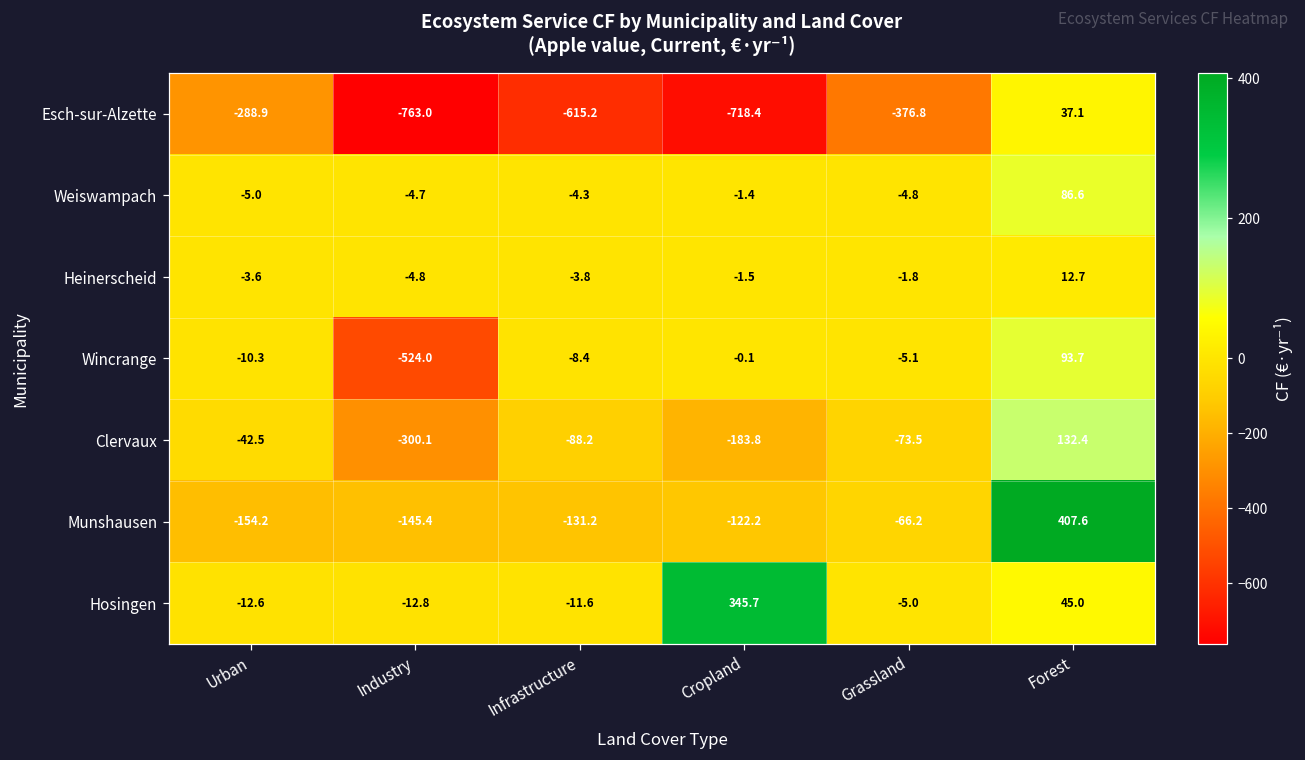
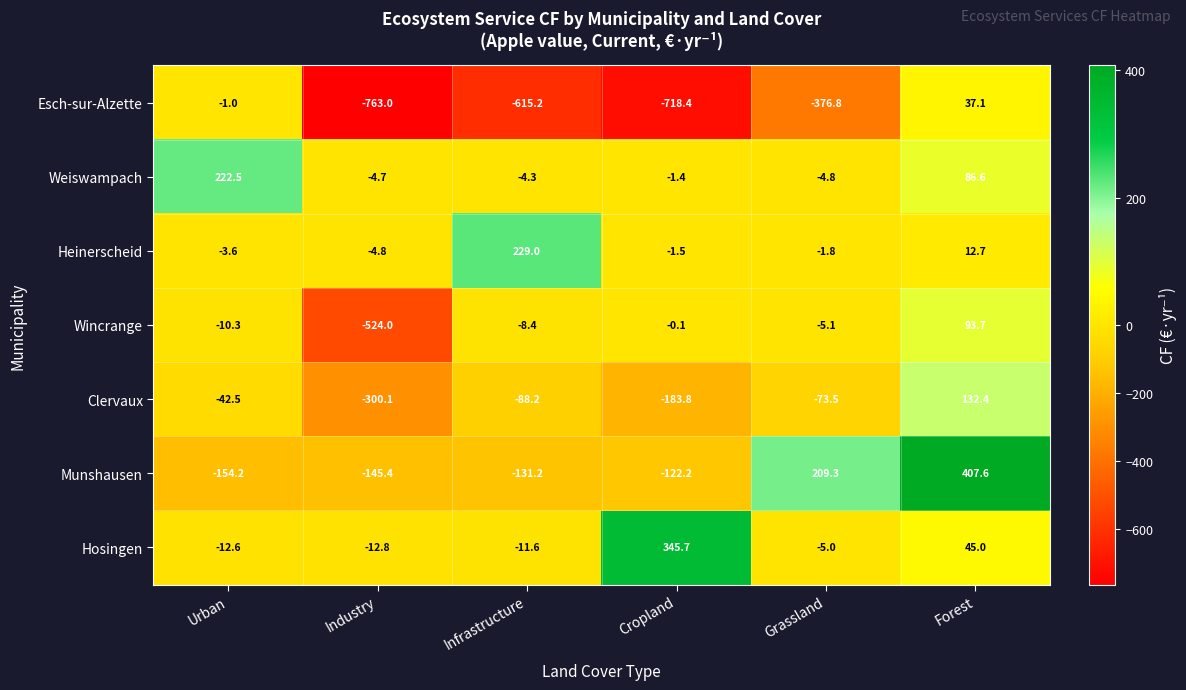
Esch-sur-Alzette, Urban: -288.9 -> -1.0
Weiswampach, Urban: -5.0 -> 222.5
Heinerscheid, Infrastructure: -3.8 -> 229.0
Munshausen, Grassland: -66.2 -> 209.3
